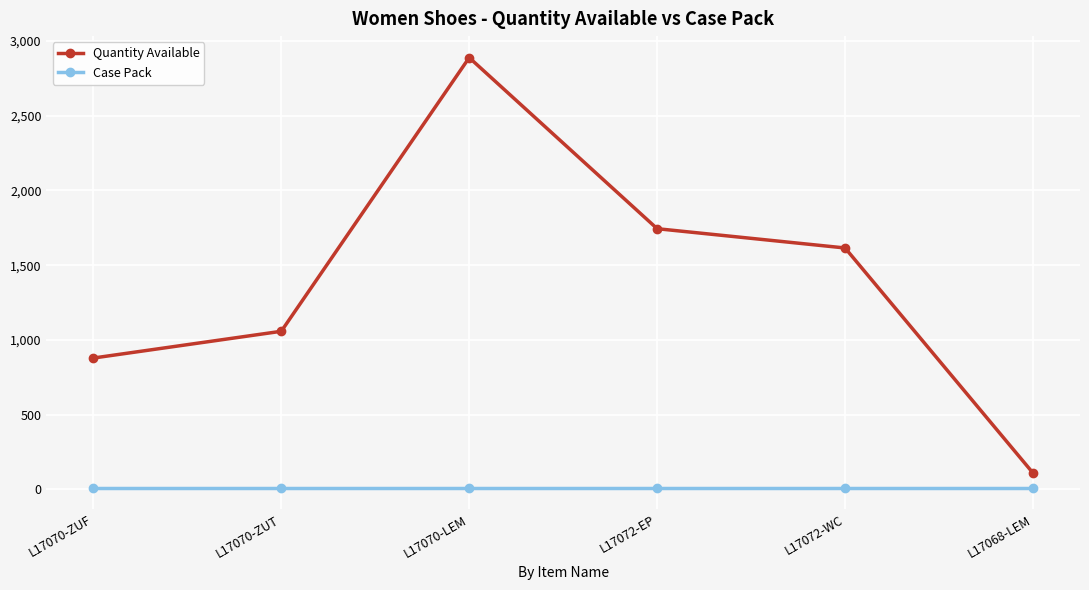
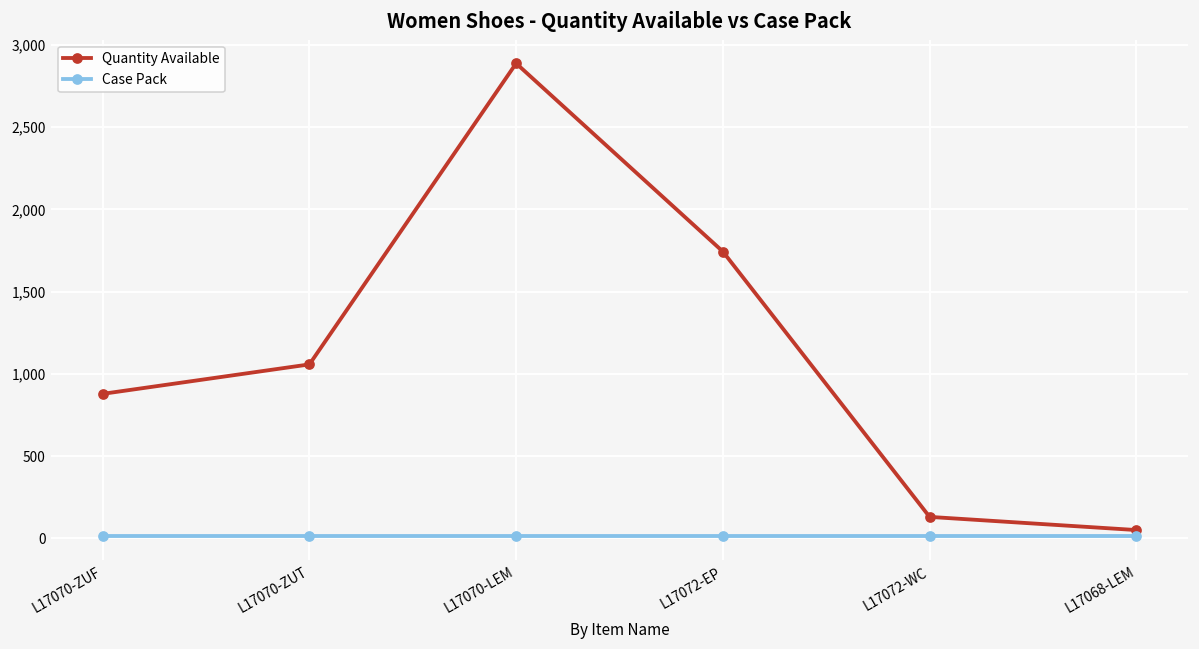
Quantity Available, L17072-WC: 1,620 -> 130
Quantity Available, L17068-LEM: 110 -> 50
